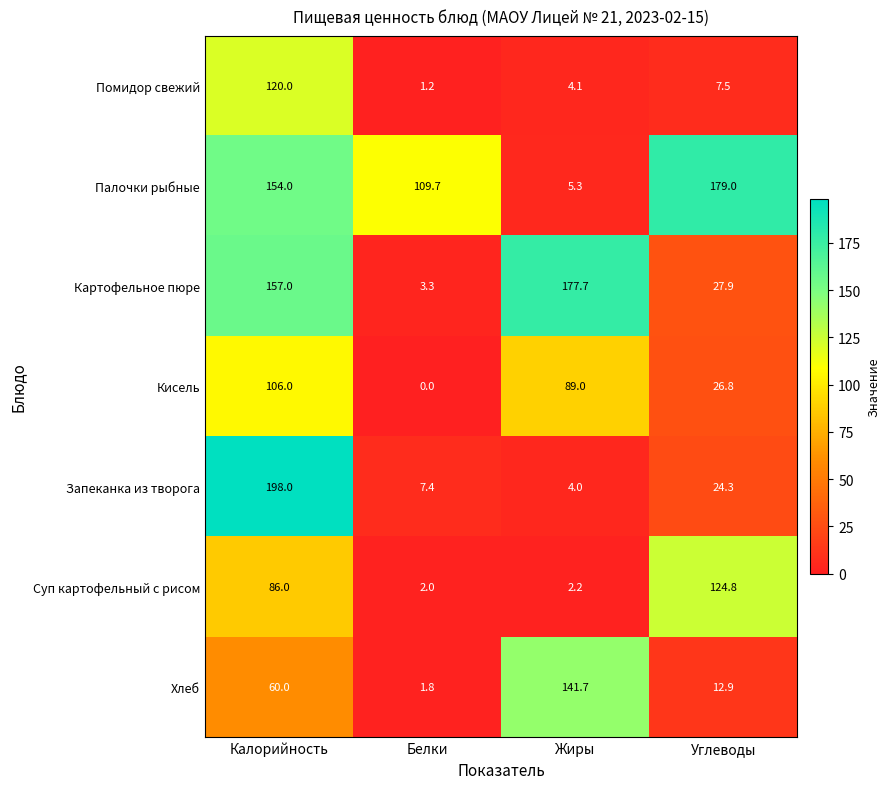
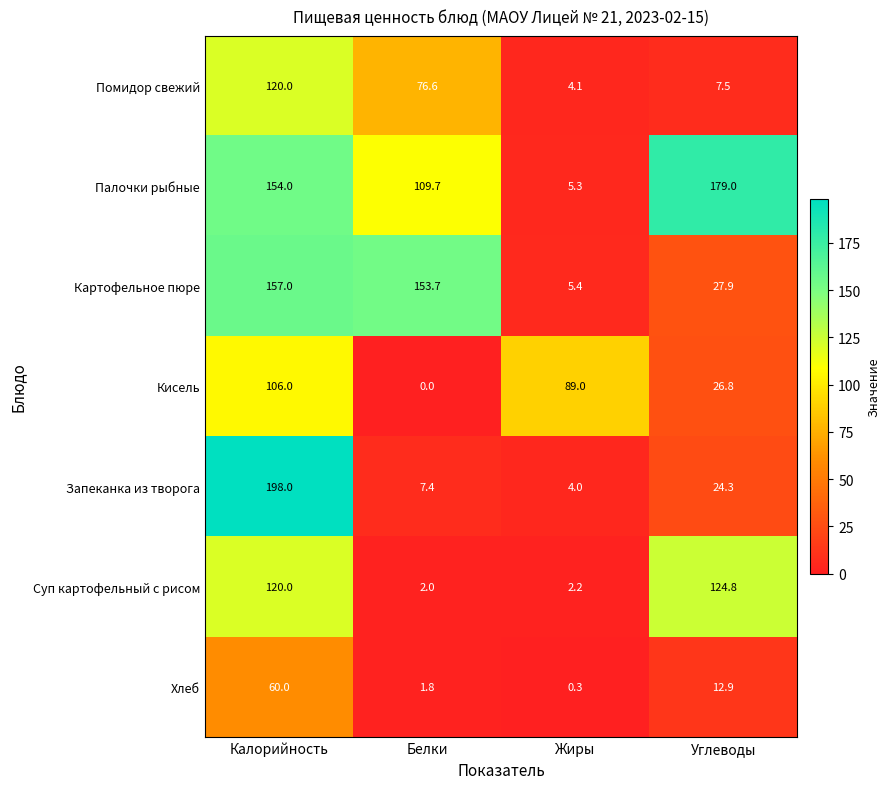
Помидор свежий, Белки: 1.2 -> 76.6
Картофельное пюре, Белки: 3.3 -> 153.7
Картофельное пюре, Жиры: 177.7 -> 5.4
Суп картофельный с рисом, Калорийность: 86.0 -> 120.0
Хлеб, Жиры: 141.7 -> 0.3
